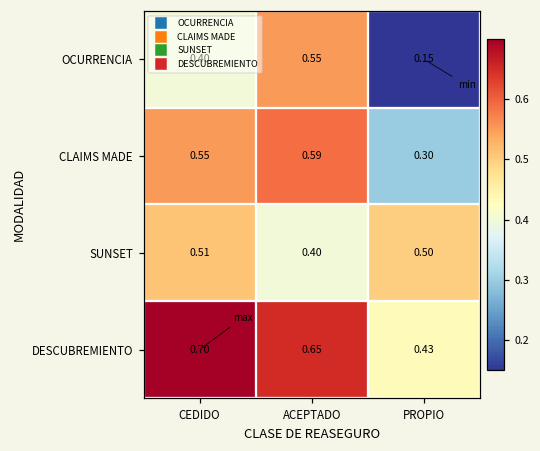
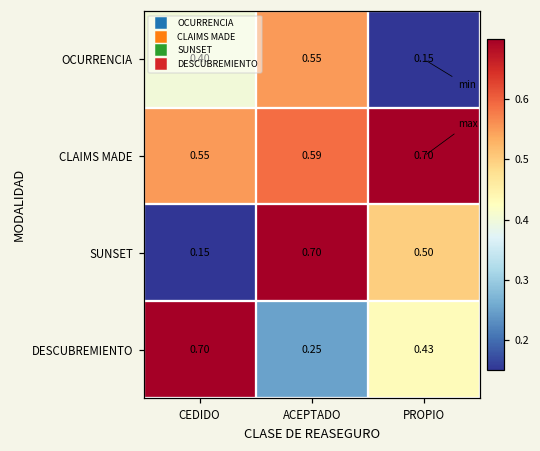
CLAIMS MADE, PROPIO: 0.30 -> 0.70
SUNSET, CEDIDO: 0.51 -> 0.15
SUNSET, ACEPTADO: 0.40 -> 0.70
DESCUBREMIENTO, ACEPTADO: 0.65 -> 0.25
